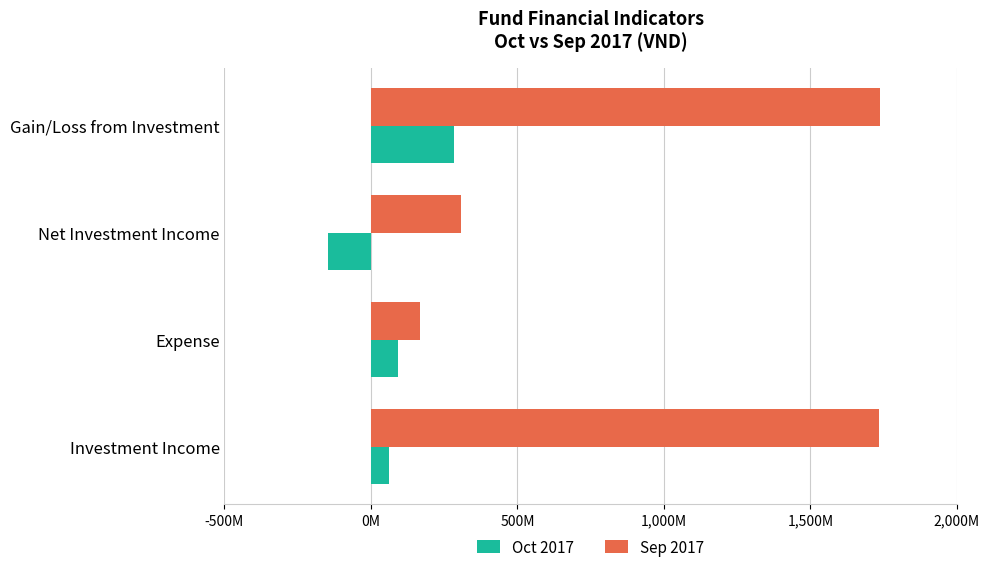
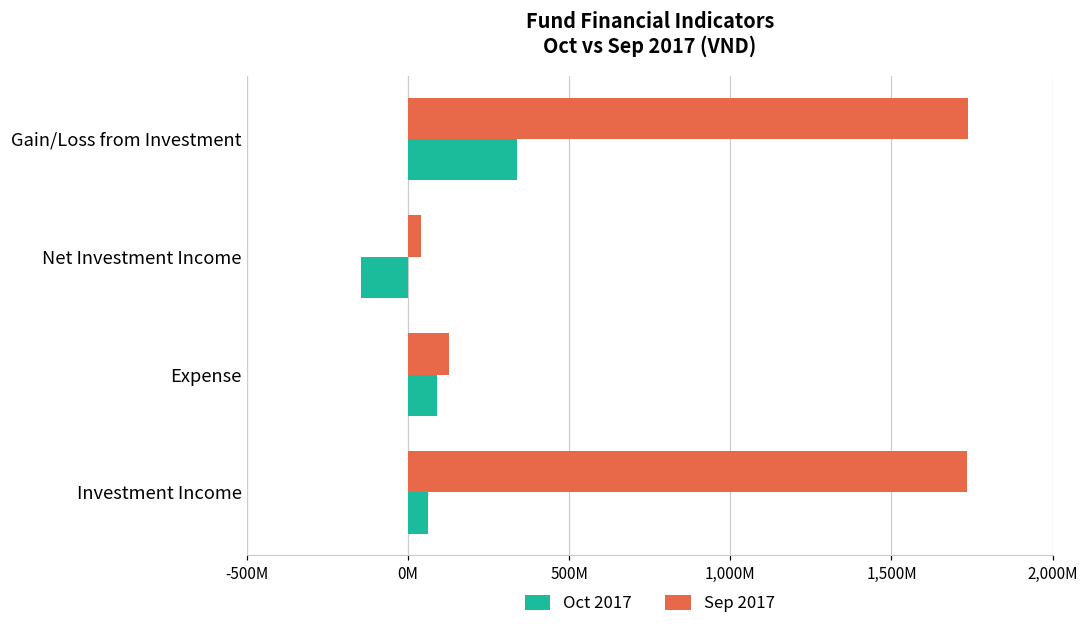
Oct 2017, Gain/Loss from Investment: 280,000,000 -> 340,000,000
Sep 2017, Net Investment Income: 310,000,000 -> 40,000,000
Sep 2017, Expense: 170,000,000 -> 130,000,000
